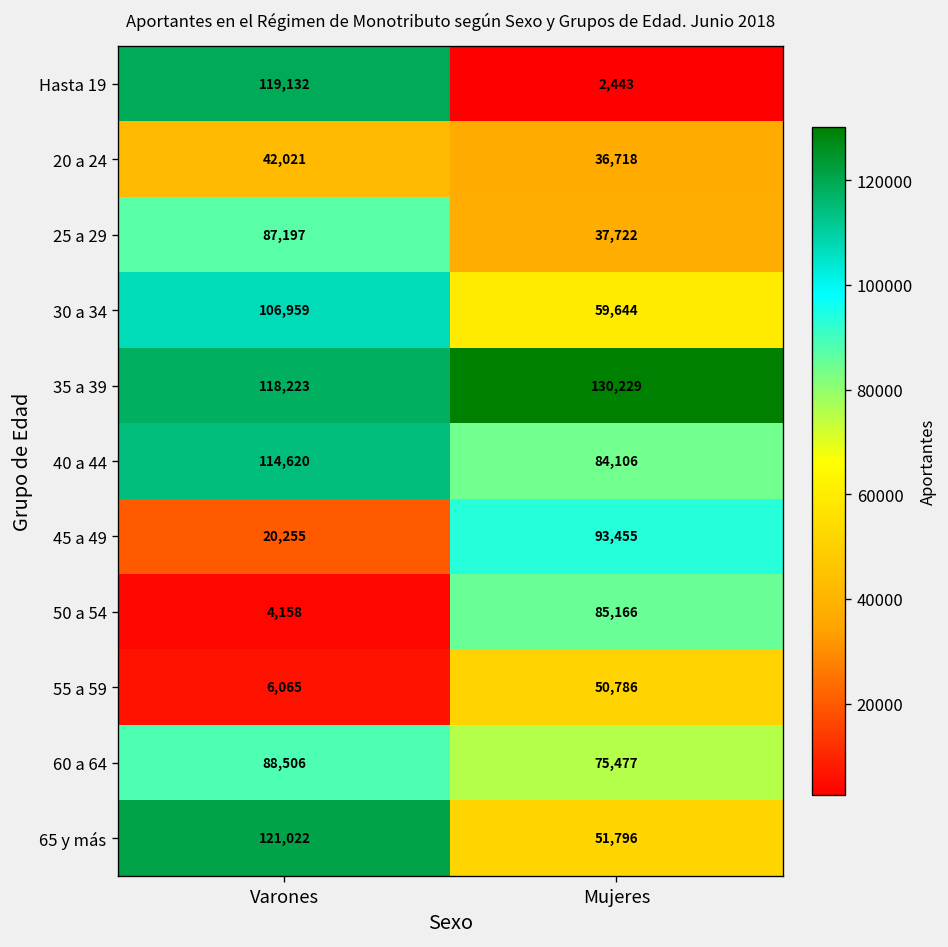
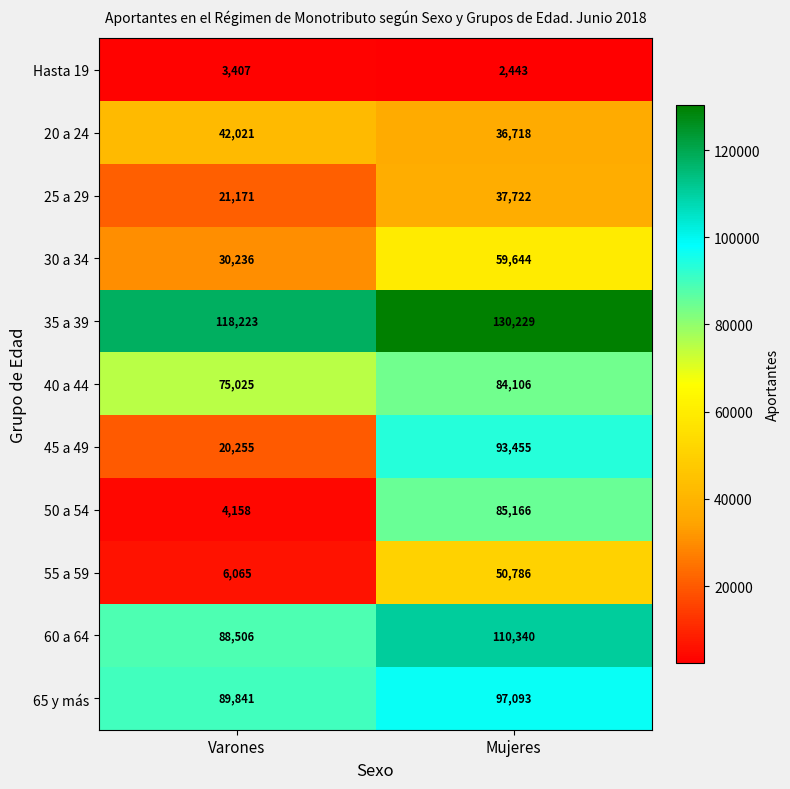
Hasta 19, Varones: 119,132 -> 3,407
25 a 29, Varones: 87,197 -> 21,171
30 a 34, Varones: 106,959 -> 30,236
40 a 44, Varones: 114,620 -> 75,025
60 a 64, Mujeres: 75,477 -> 110,340
65 y más, Varones: 121,022 -> 89,841
65 y más, Mujeres: 51,796 -> 97,093
